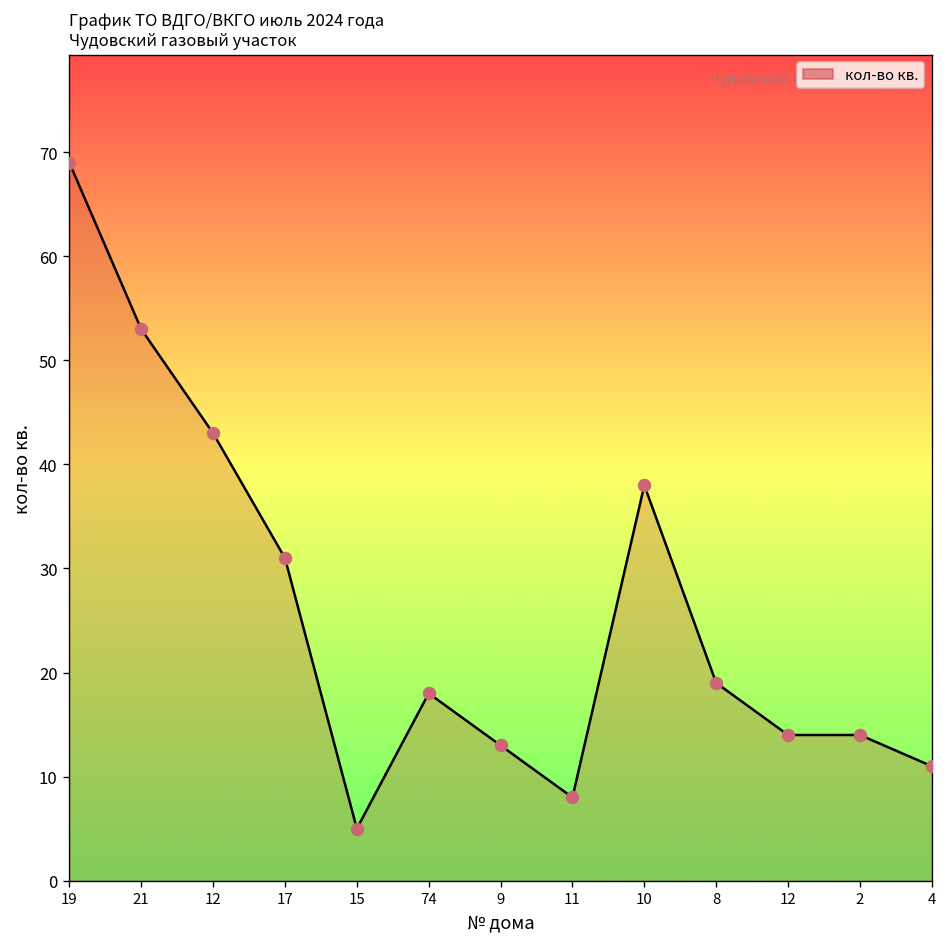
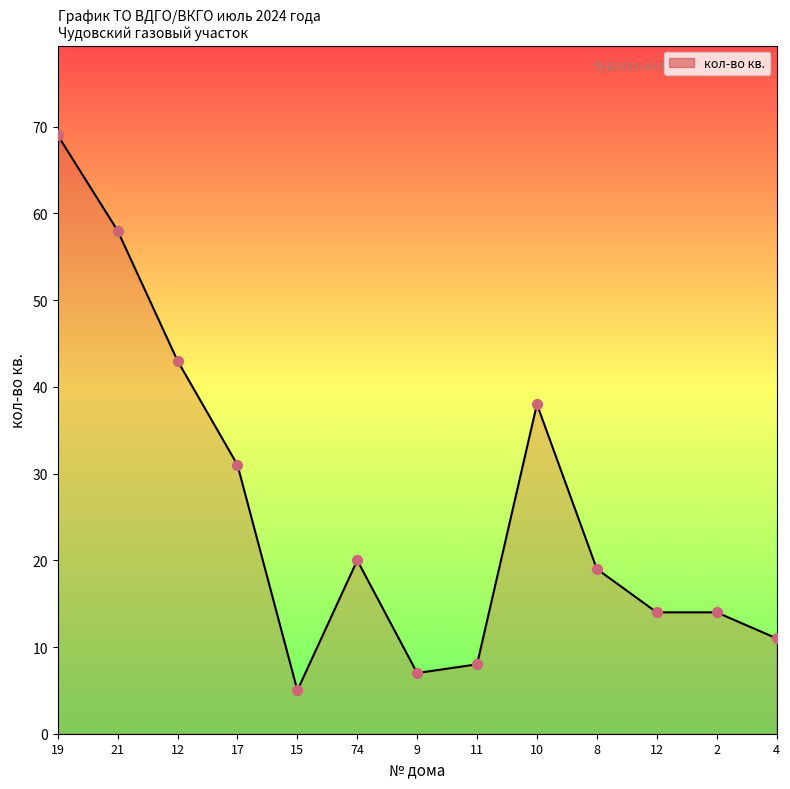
21: 53 -> 58
74: 18 -> 20
9: 13 -> 7
